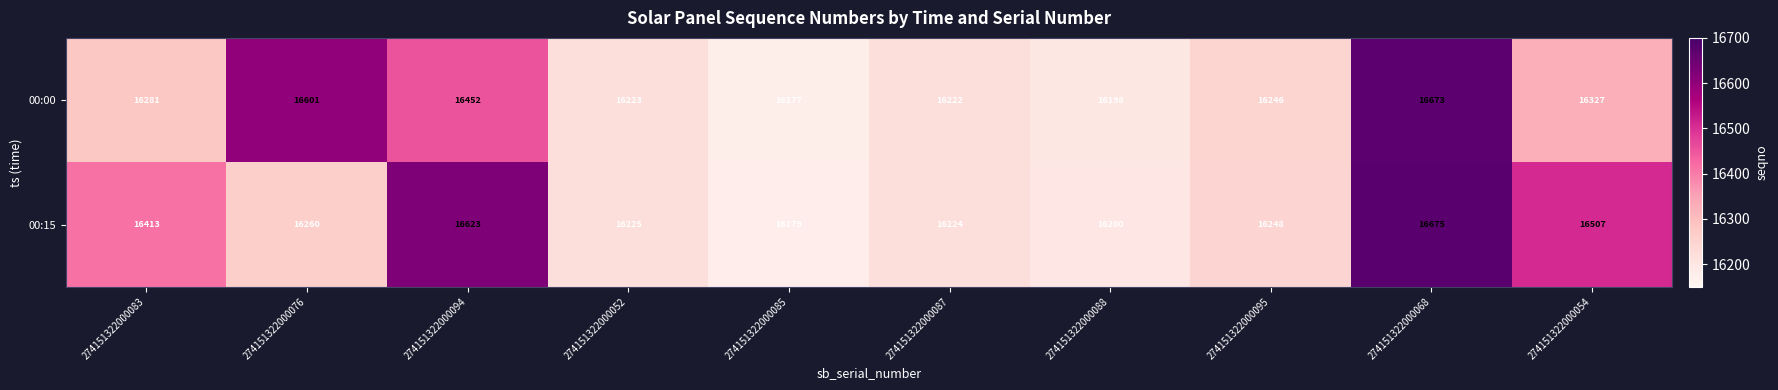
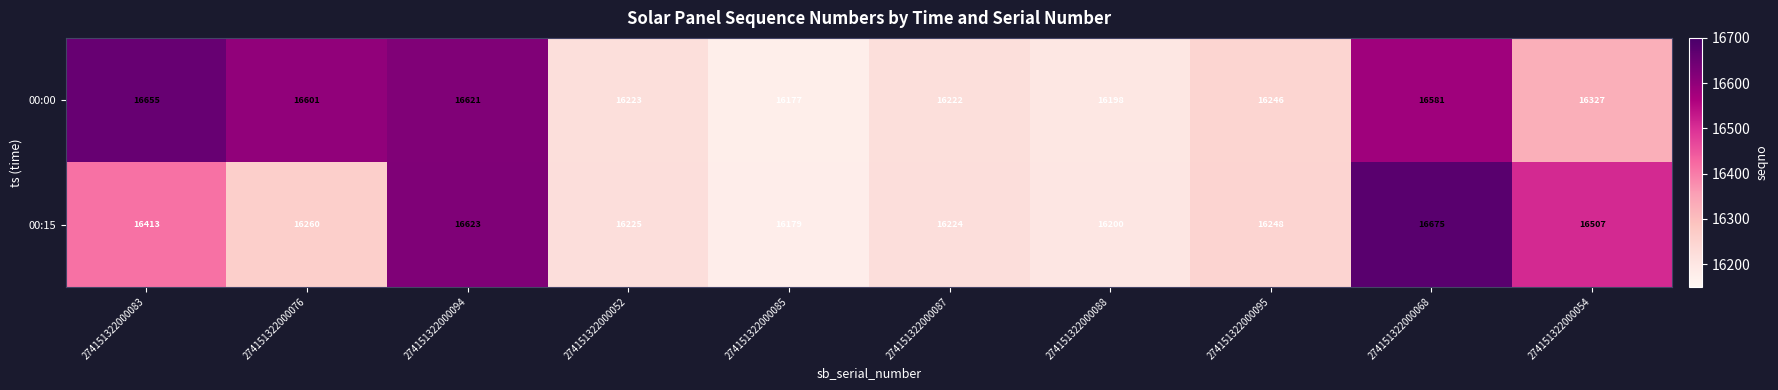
00:00, 274151322000083: 16281 -> 16655
00:00, 274151322000094: 16452 -> 16621
00:00, 274151322000068: 16673 -> 16581
